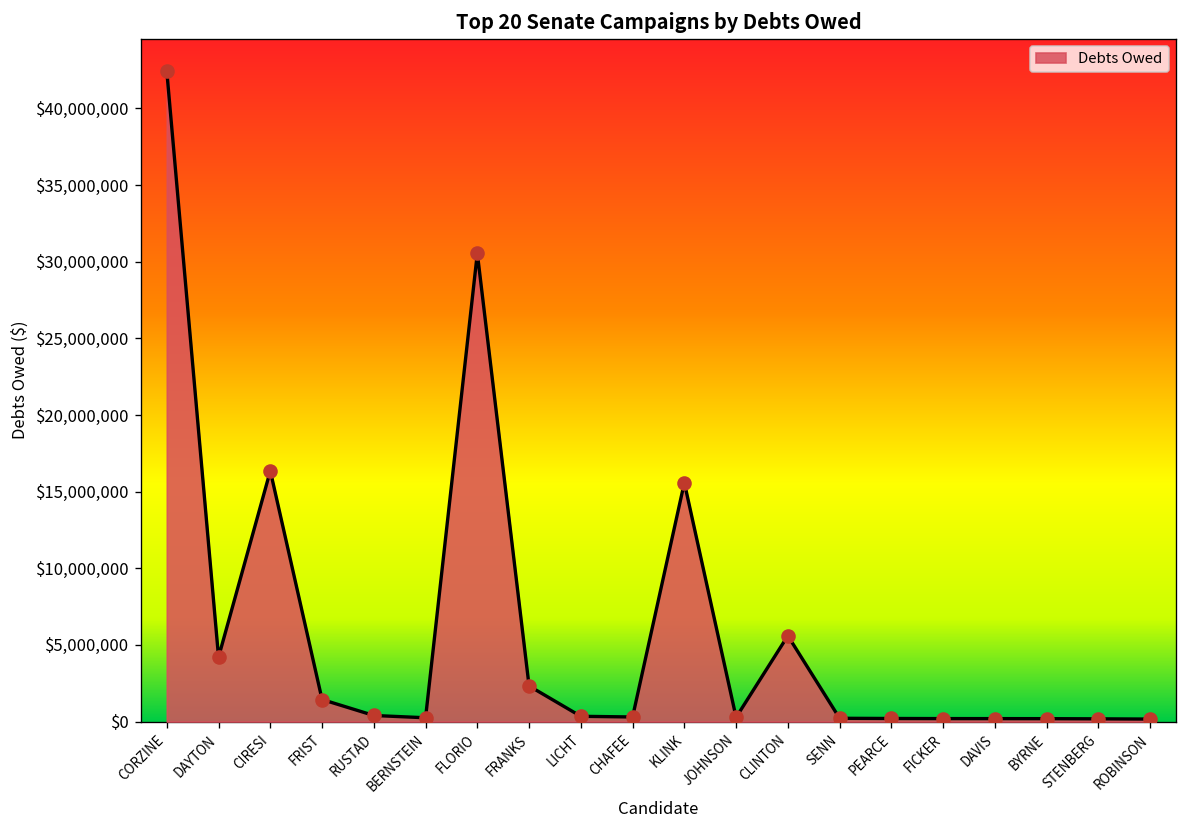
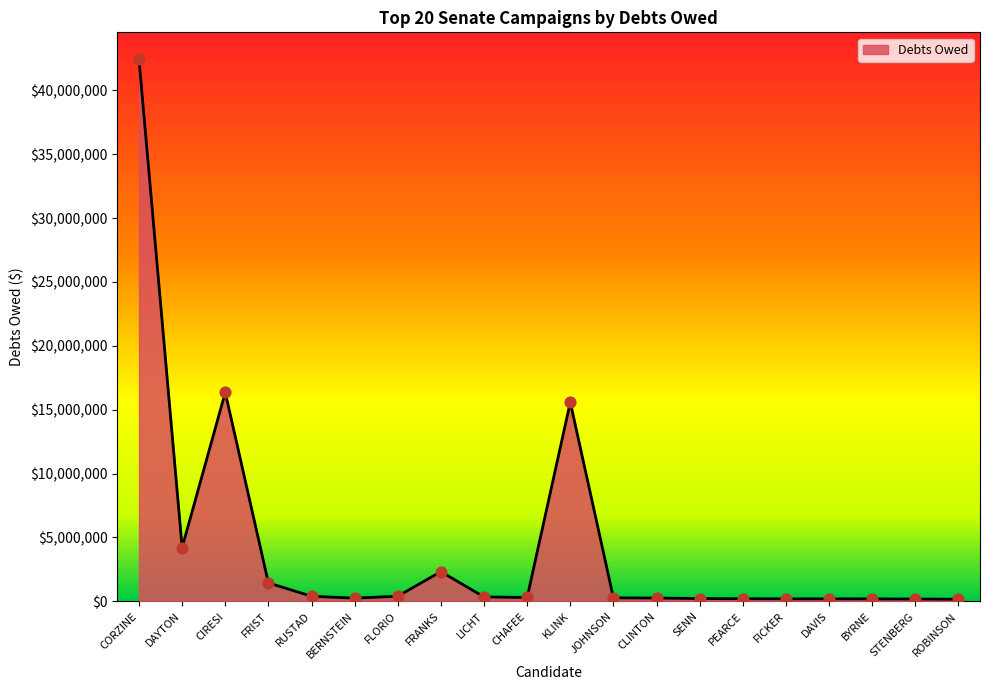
FLORIO: $30,500,000 -> $400,000
CLINTON: $5,600,000 -> $300,000
